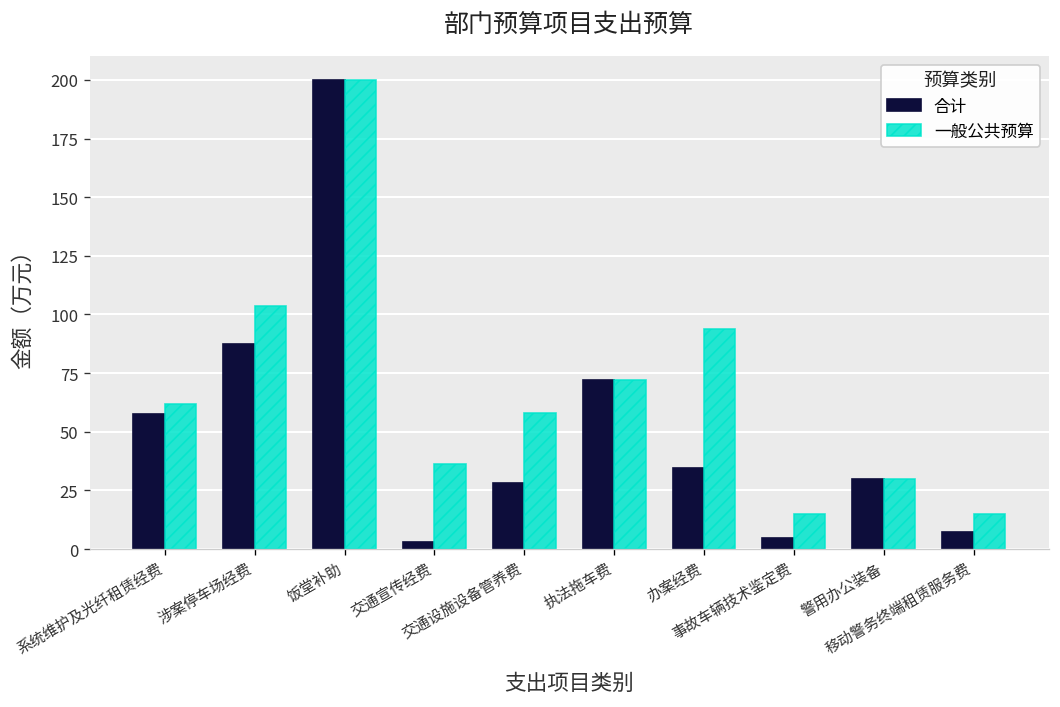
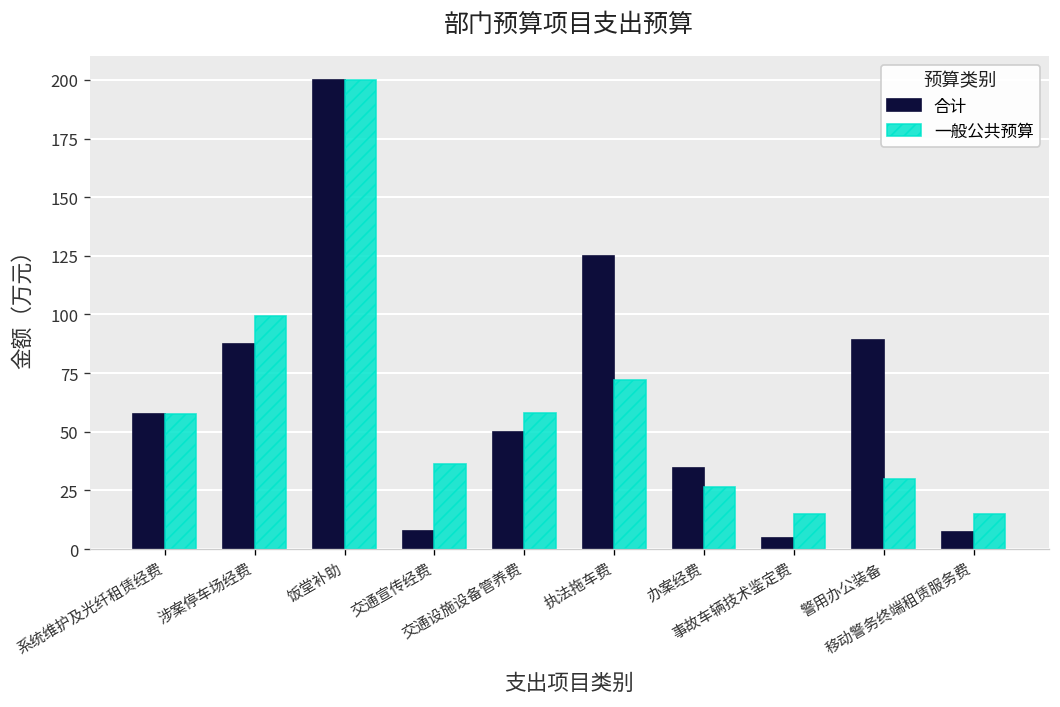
一般公共预算, 系统维护及光纤租赁经费: 62 -> 58
一般公共预算, 涉案停车场经费: 104 -> 99
合计, 交通宣传经费: 3 -> 8
合计, 交通设施设备管养费: 28 -> 50
合计, 执法拖车费: 72 -> 125
一般公共预算, 办案经费: 94 -> 27
合计, 警用办公装备: 30 -> 89
